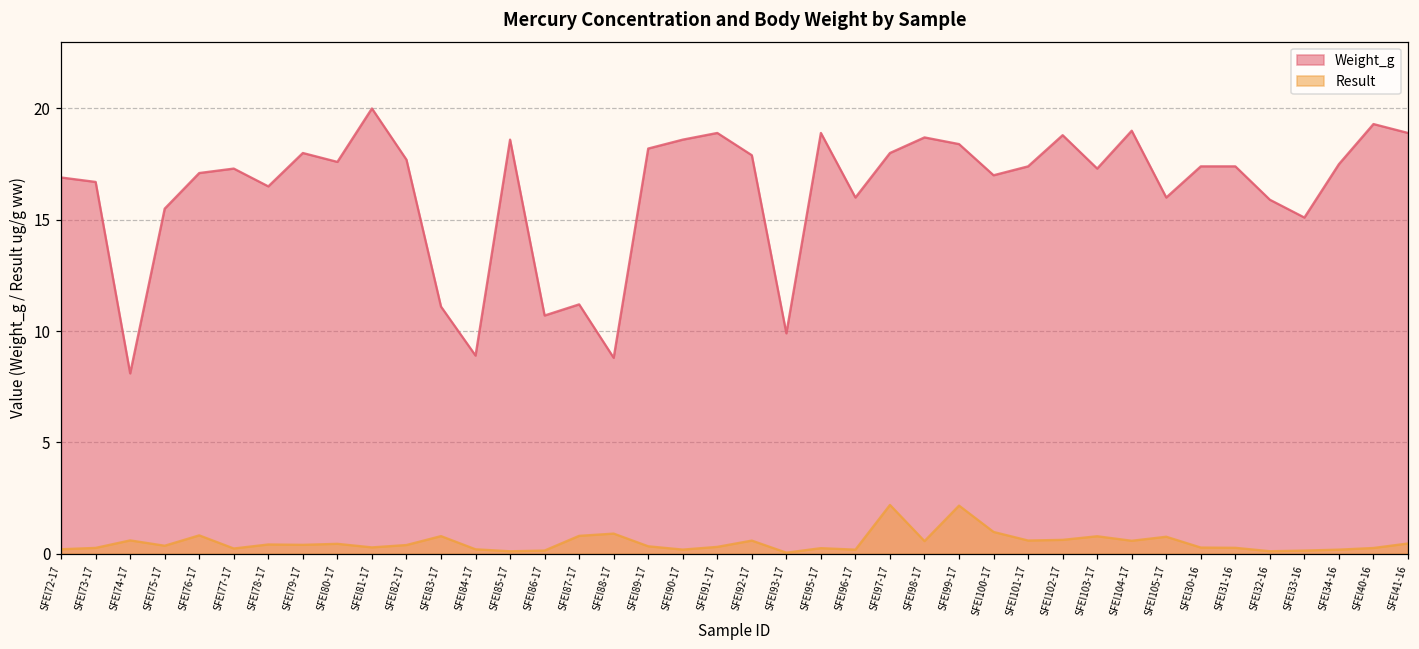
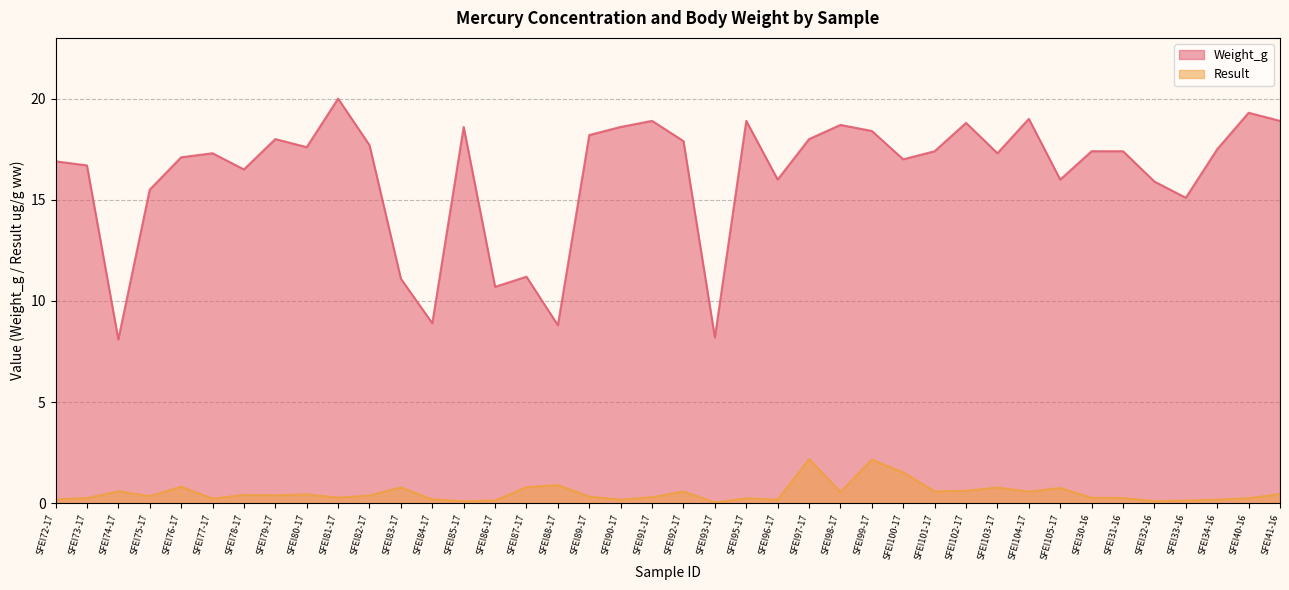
Weight_g, SFEI93-17: 9.9 -> 8.2
Result, SFEI100-17: 1.0 -> 1.5
